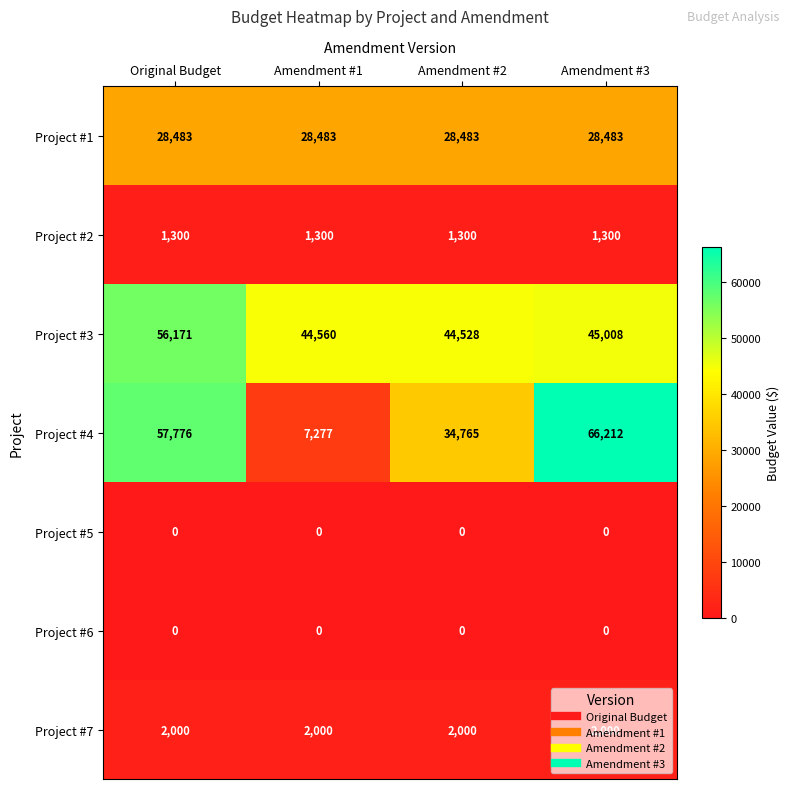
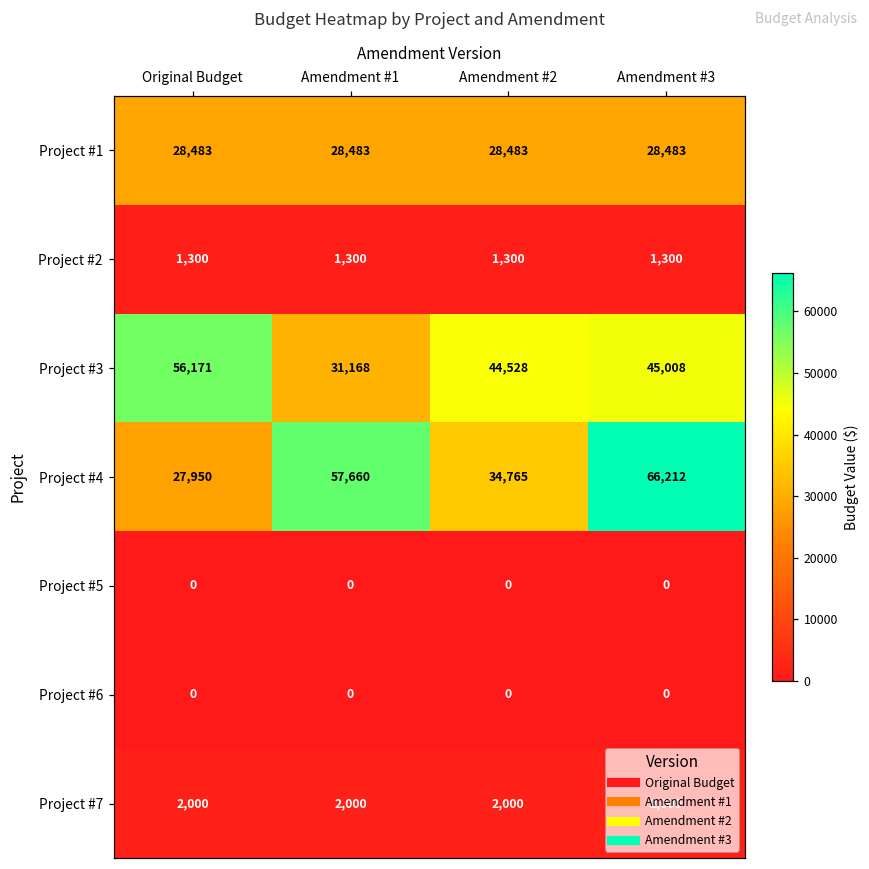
Project #3, Amendment #1: 44,560 -> 31,168
Project #4, Original Budget: 57,776 -> 27,950
Project #4, Amendment #1: 7,277 -> 57,660
